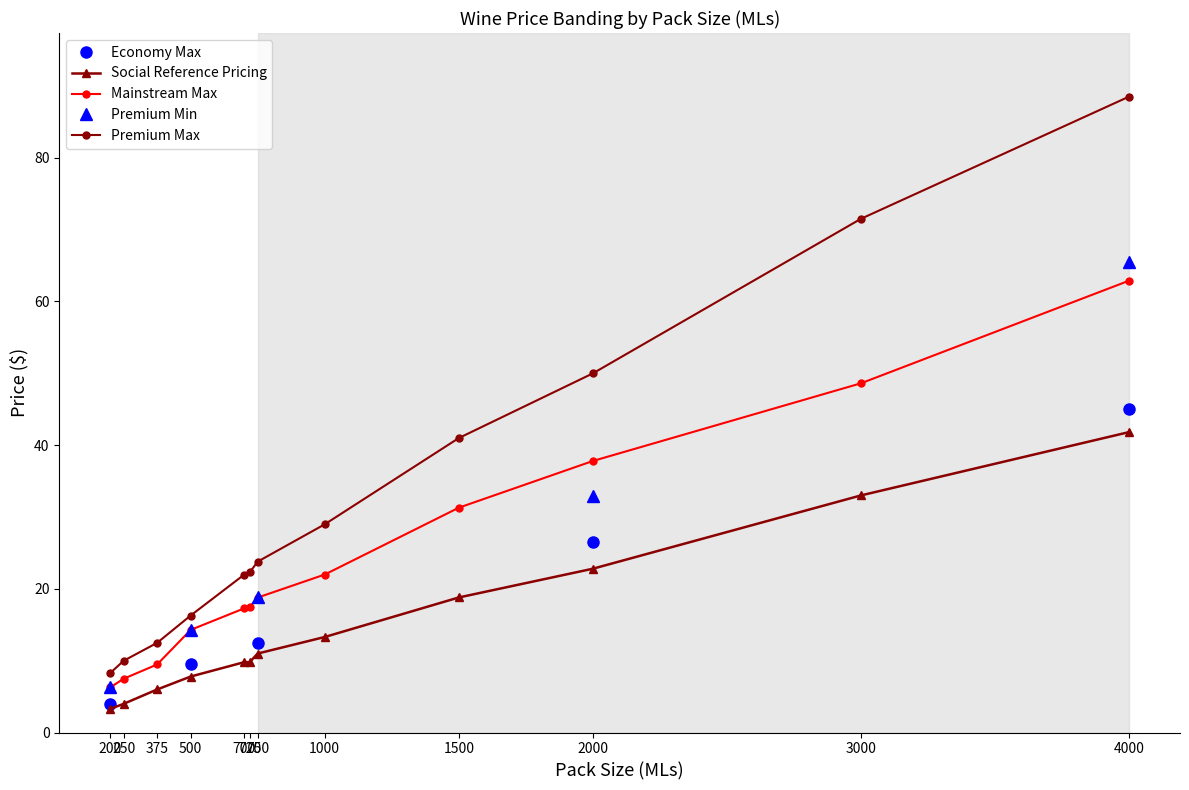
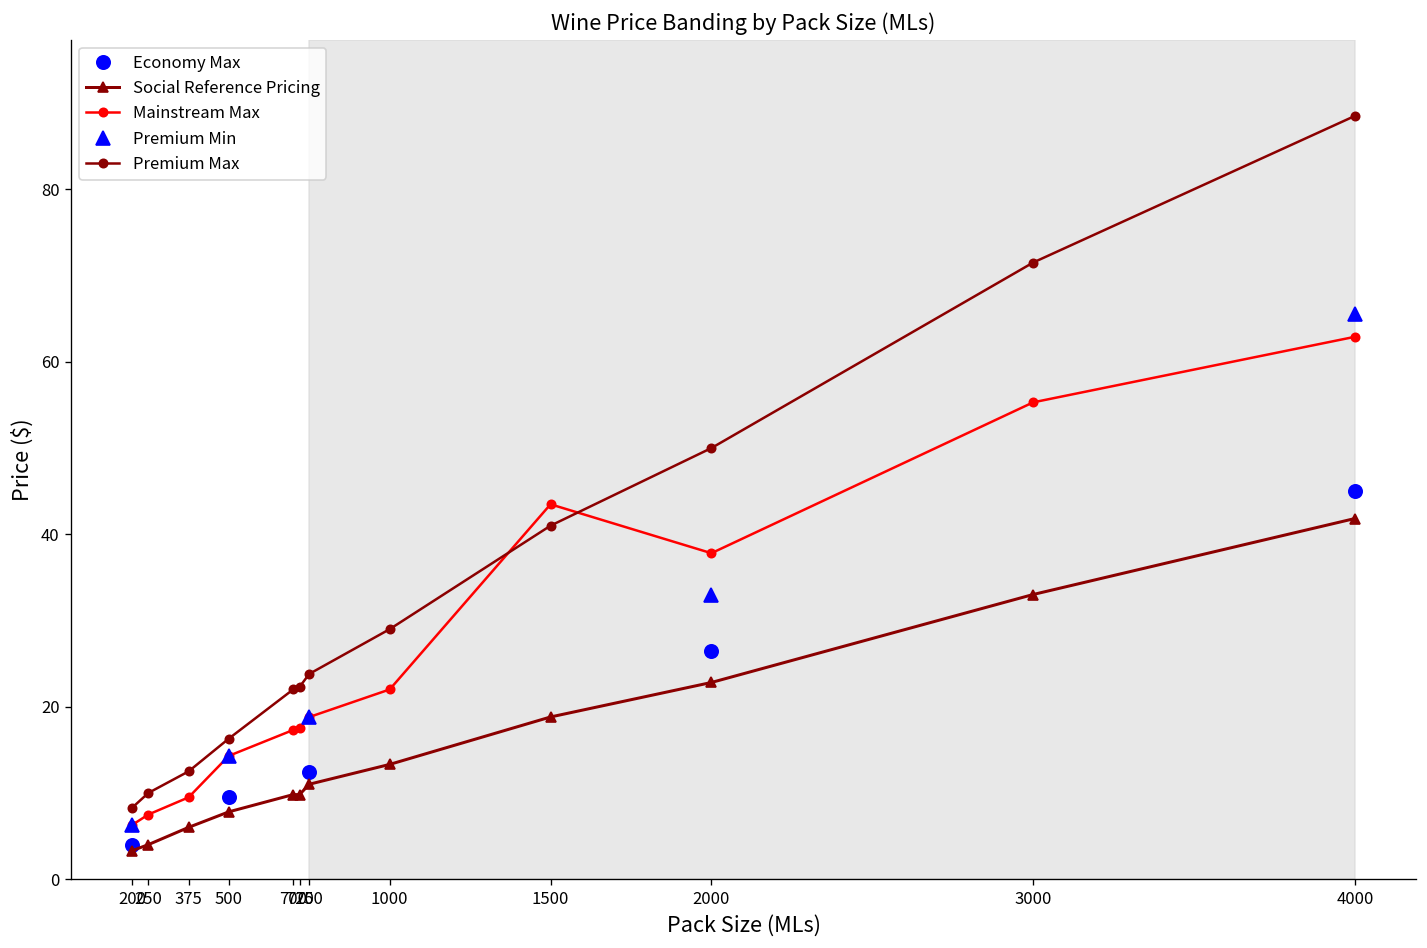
Mainstream Max, 1500: 31 -> 43
Mainstream Max, 3000: 49 -> 55
